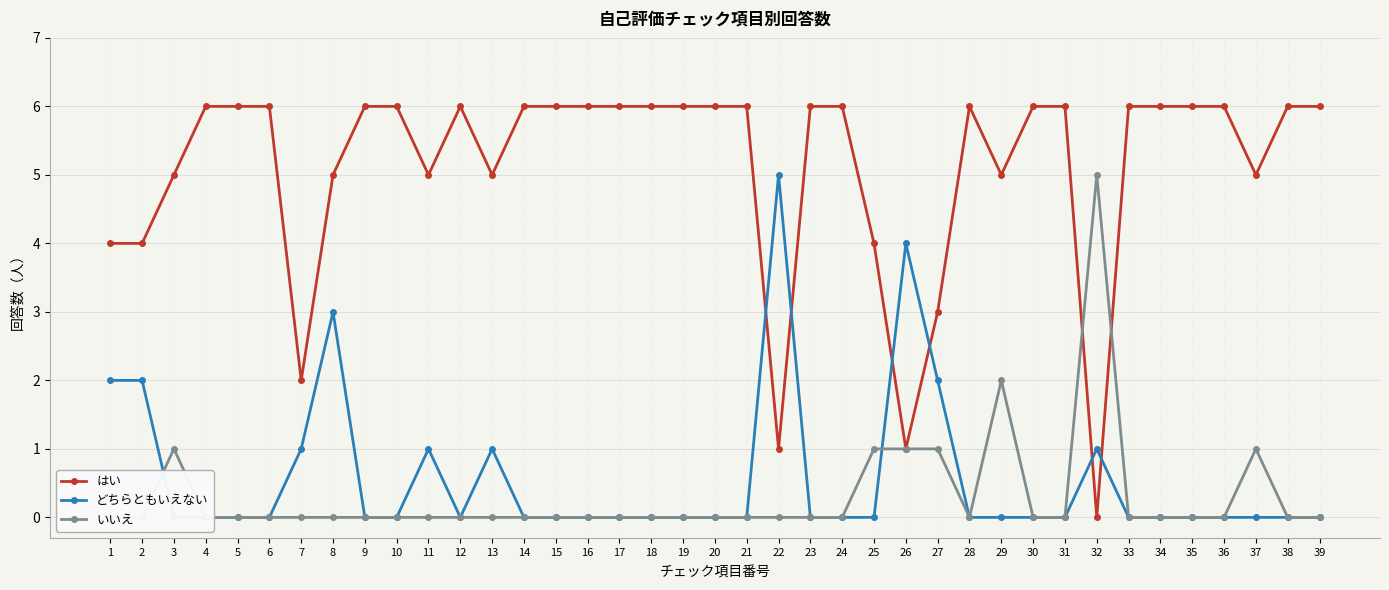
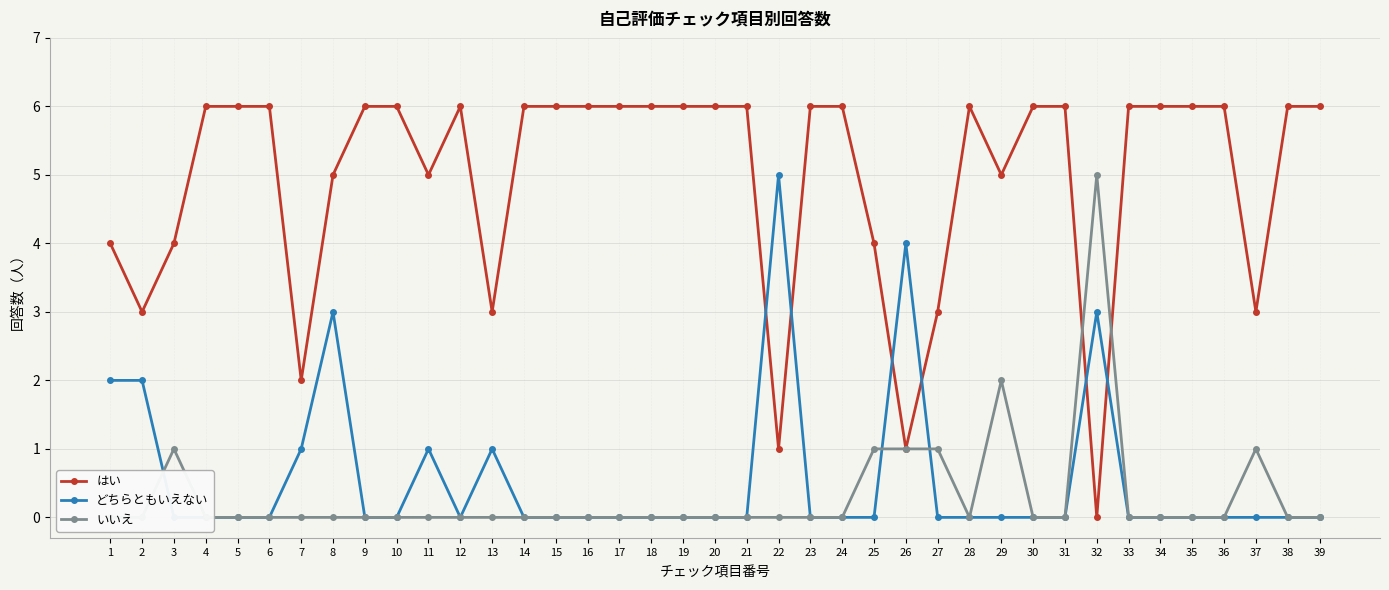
はい, 2: 4 -> 3
はい, 3: 5 -> 4
はい, 13: 5 -> 3
どちらともいえない, 27: 2 -> 0
どちらともいえない, 32: 1 -> 3
はい, 37: 5 -> 3
